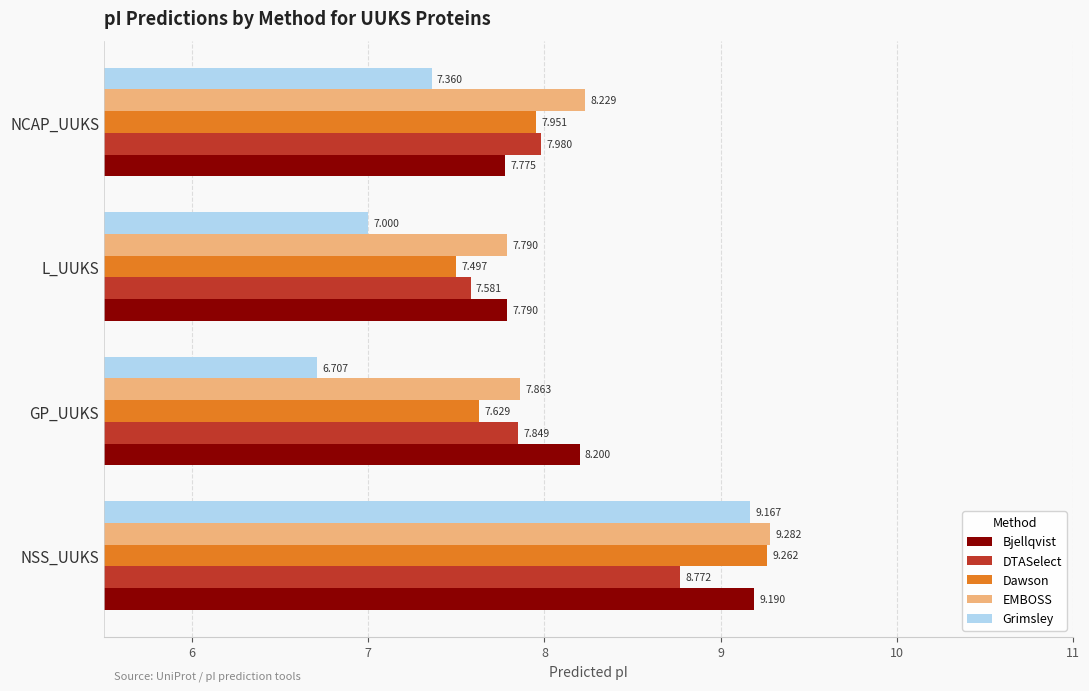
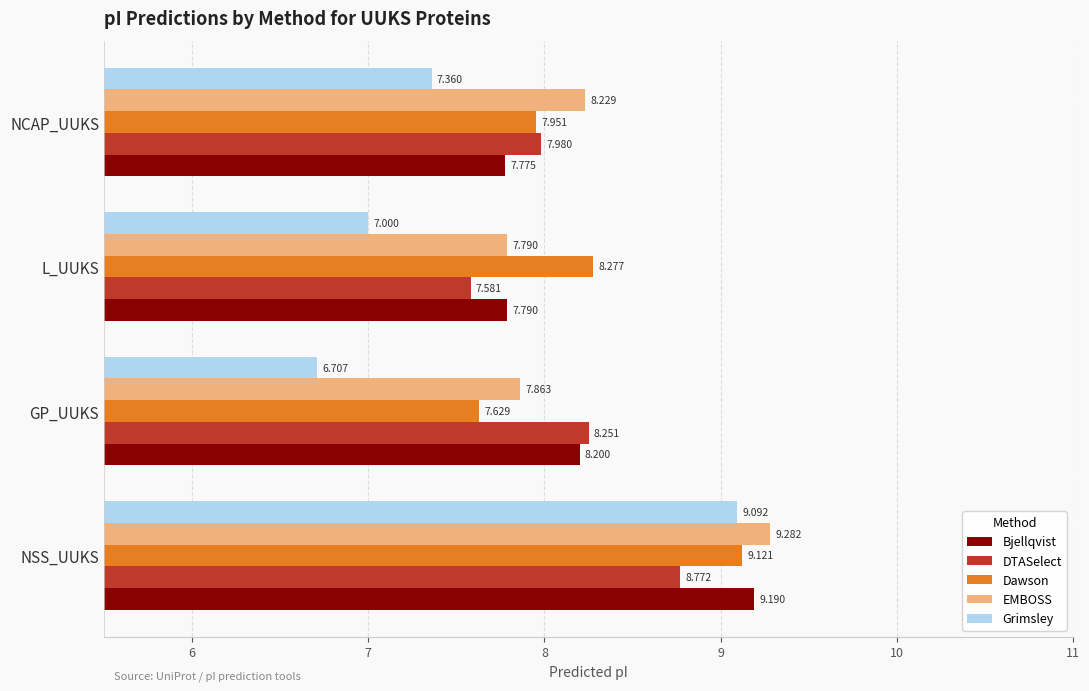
Dawson, L_UUKS: 7.497 -> 8.277
DTASelect, GP_UUKS: 7.849 -> 8.251
Grimsley, NSS_UUKS: 9.167 -> 9.092
Dawson, NSS_UUKS: 9.262 -> 9.121
